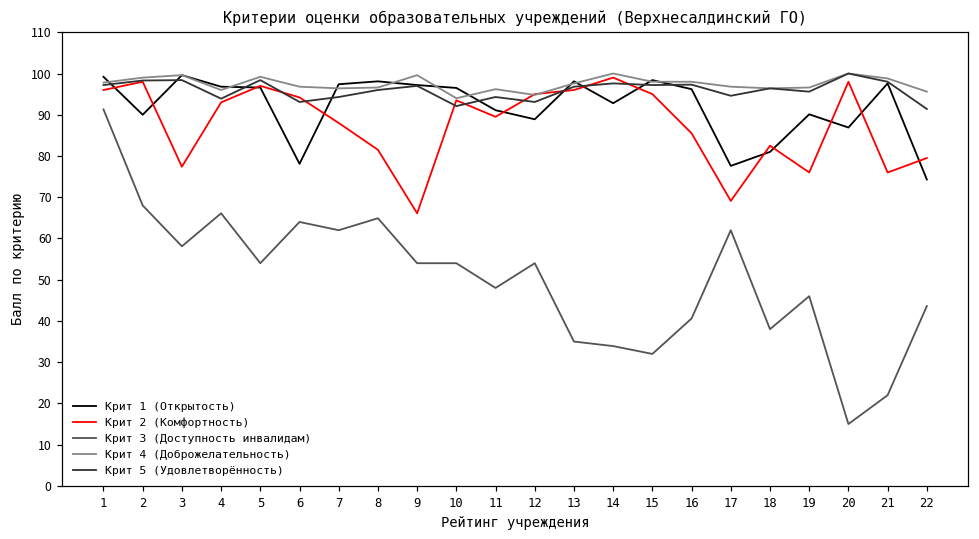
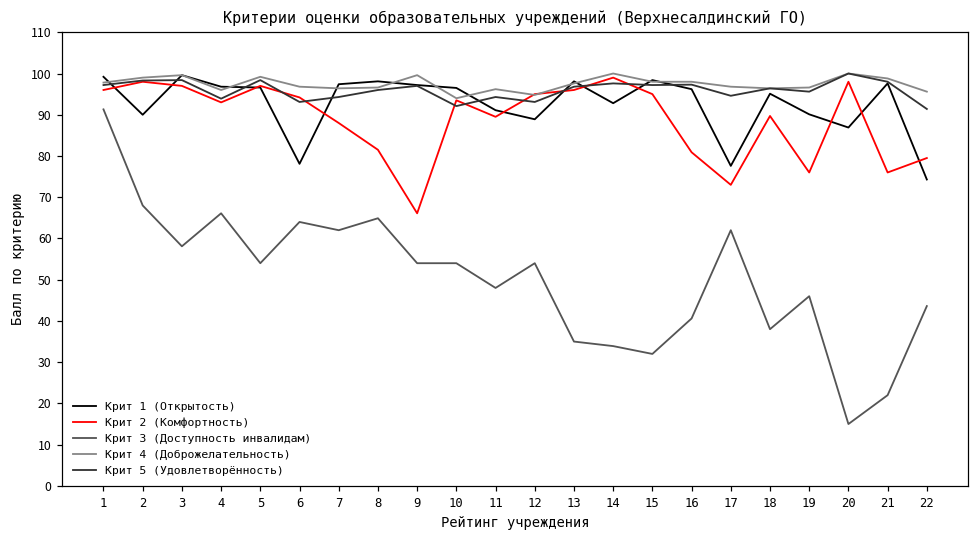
Крит 2 (Комфортность), 3: 77 -> 97
Крит 2 (Комфортность), 16: 86 -> 81
Крит 2 (Комфортность), 17: 69 -> 73
Крит 1 (Открытость), 18: 81 -> 95
Крит 2 (Комфортность), 18: 83 -> 90
